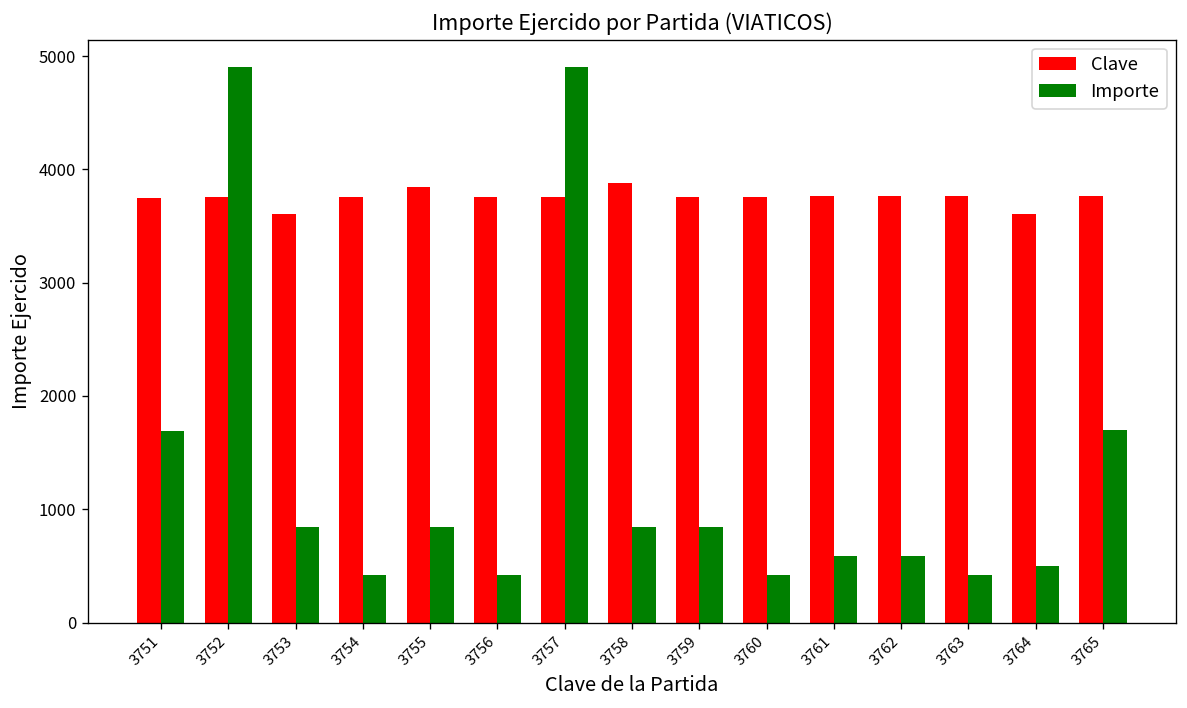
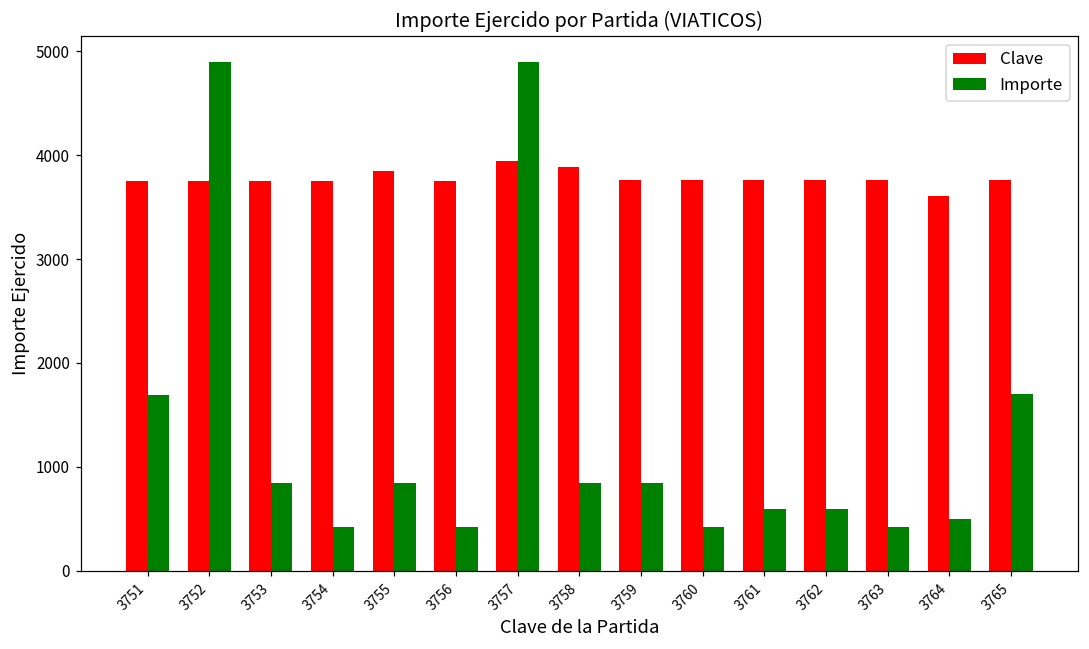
Clave, 3753: 3600 -> 3800
Clave, 3757: 3800 -> 3900
